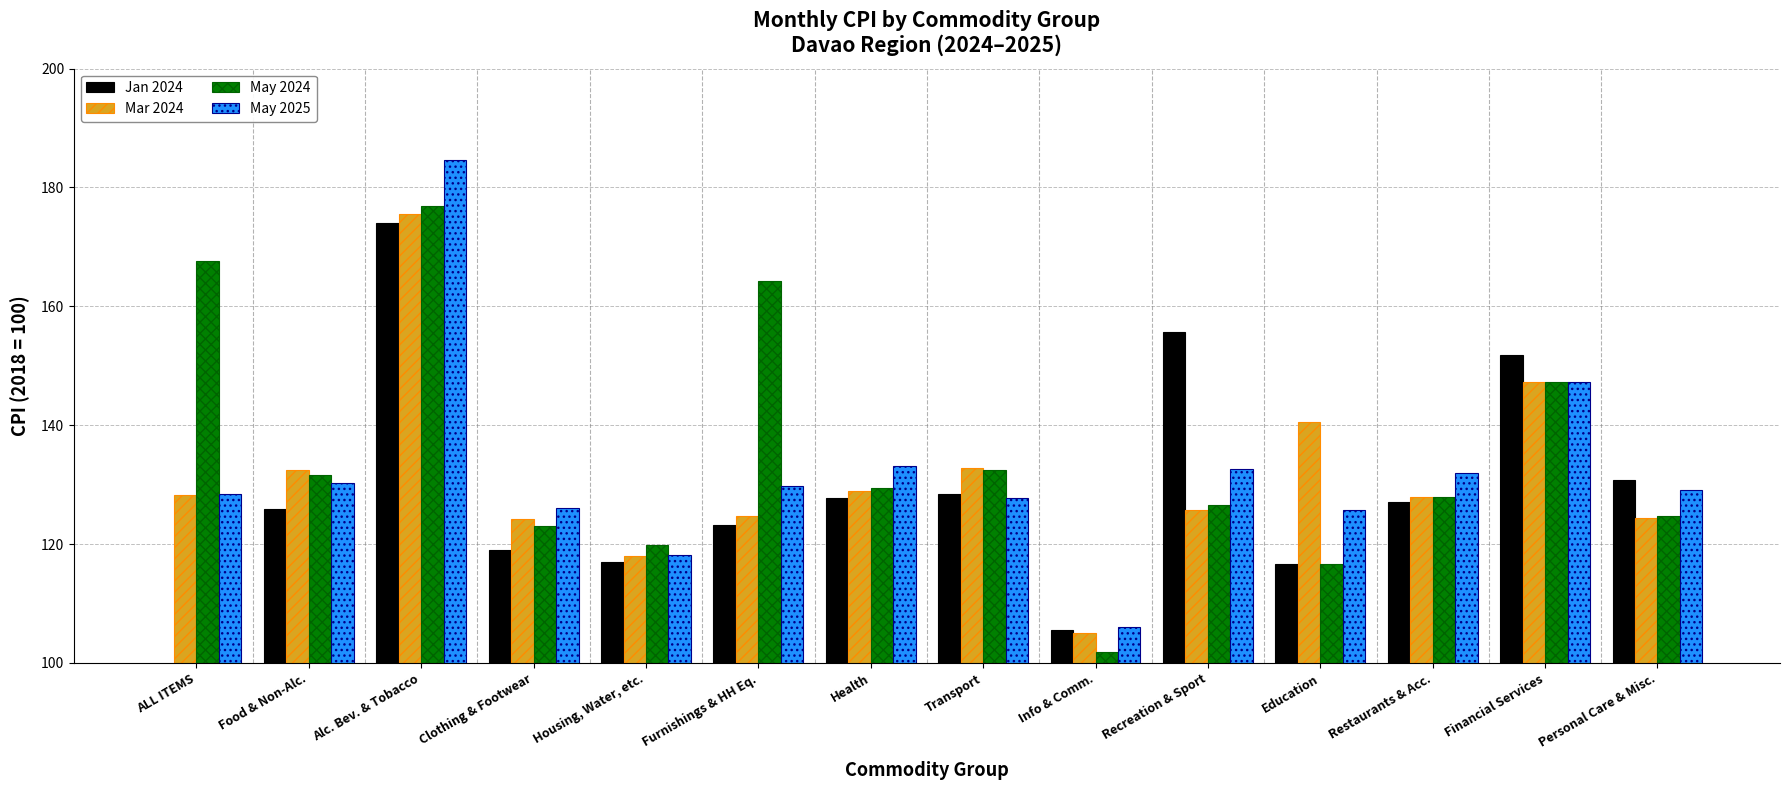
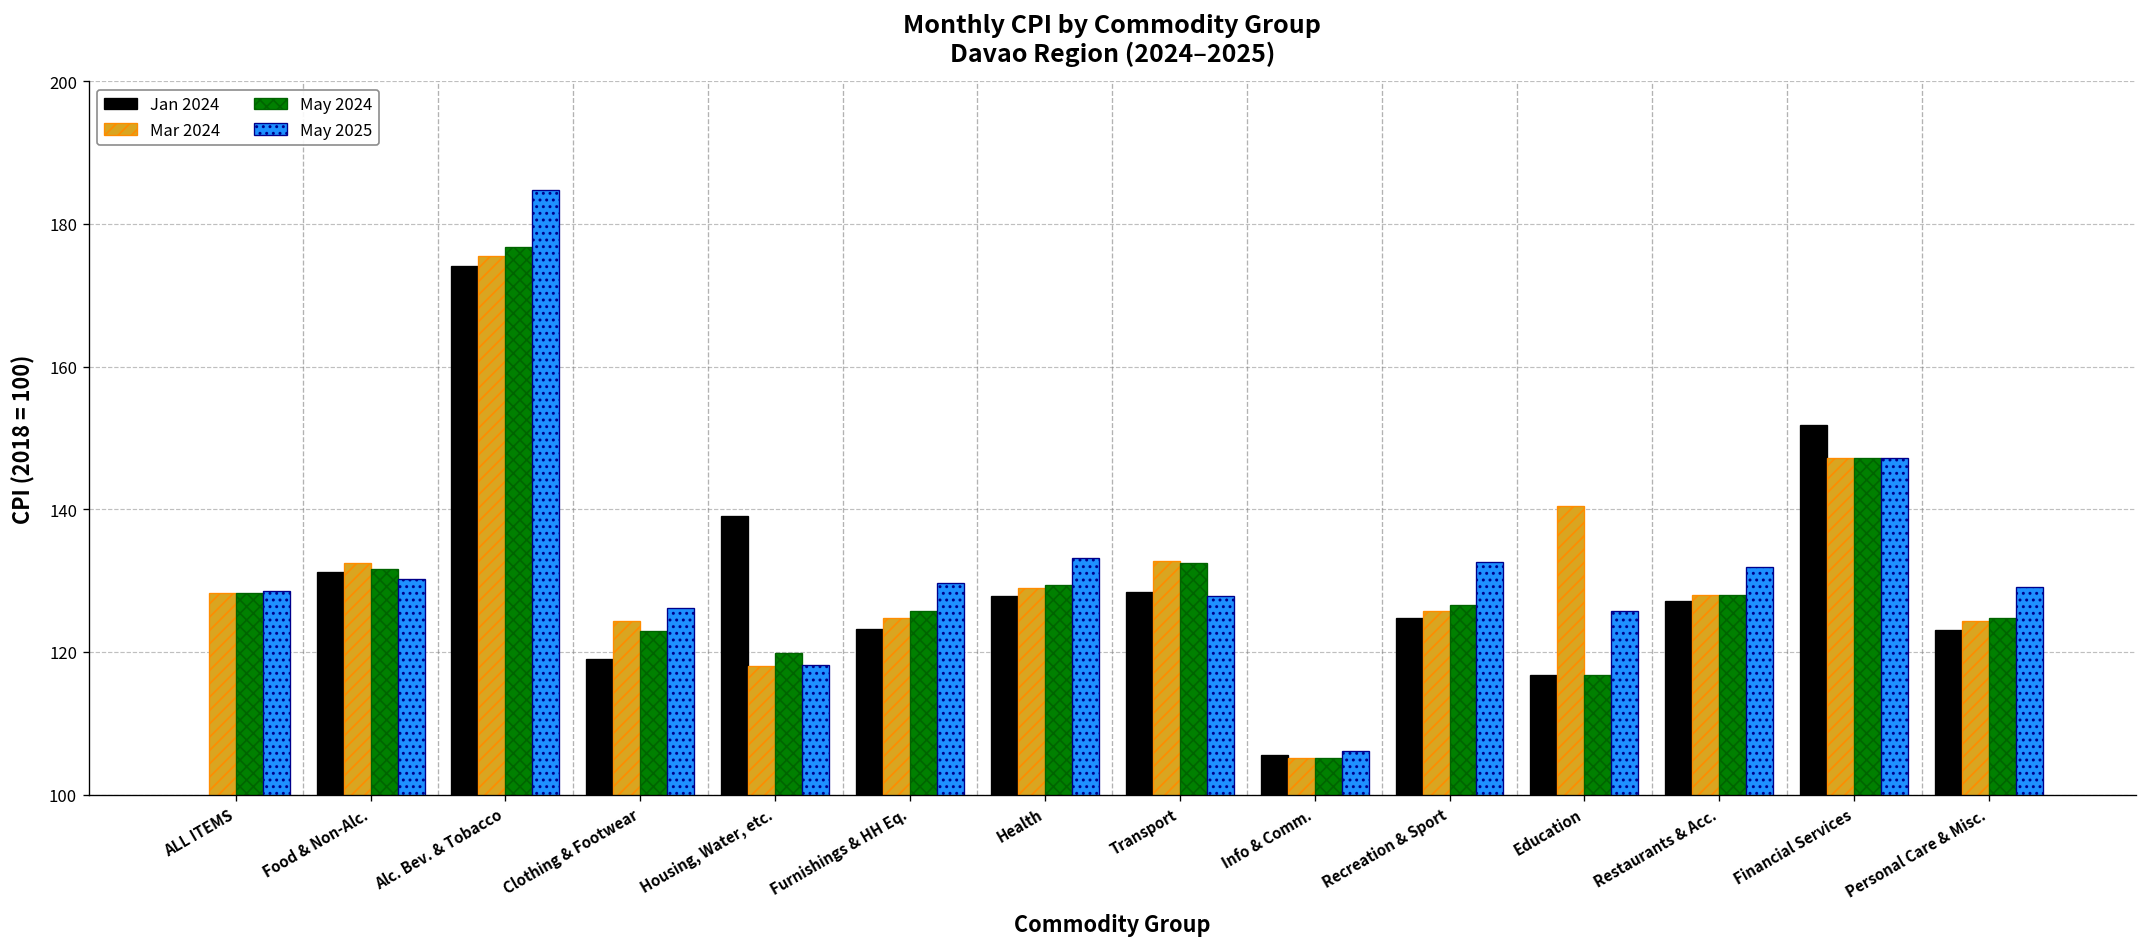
May 2024, ALL ITEMS: 168 -> 128
Jan 2024, Food & Non-Alc.: 126 -> 131
Jan 2024, Housing, Water, etc.: 117 -> 139
May 2024, Furnishings & HH Eq.: 164 -> 126
May 2024, Info & Comm.: 102 -> 105
Jan 2024, Recreation & Sport: 156 -> 125
Jan 2024, Personal Care & Misc.: 131 -> 123
